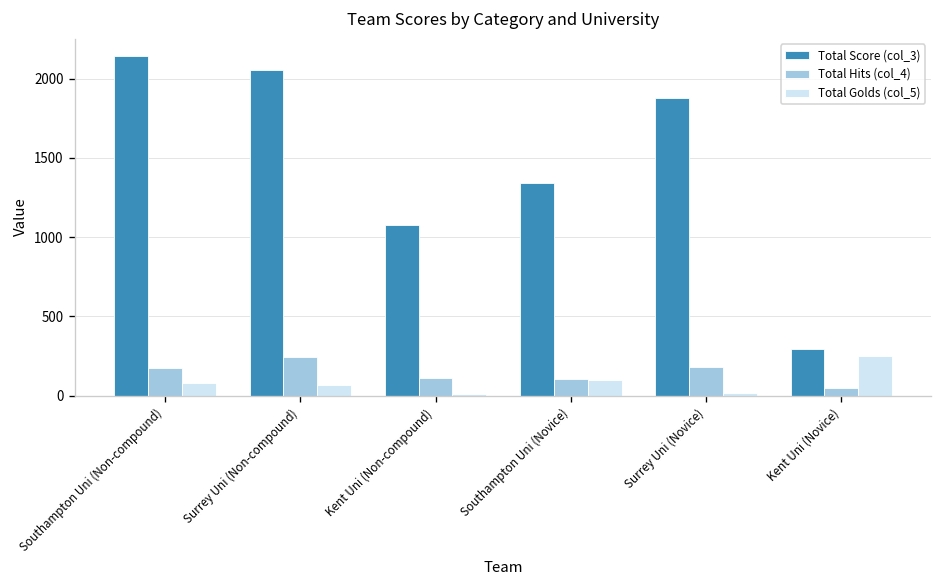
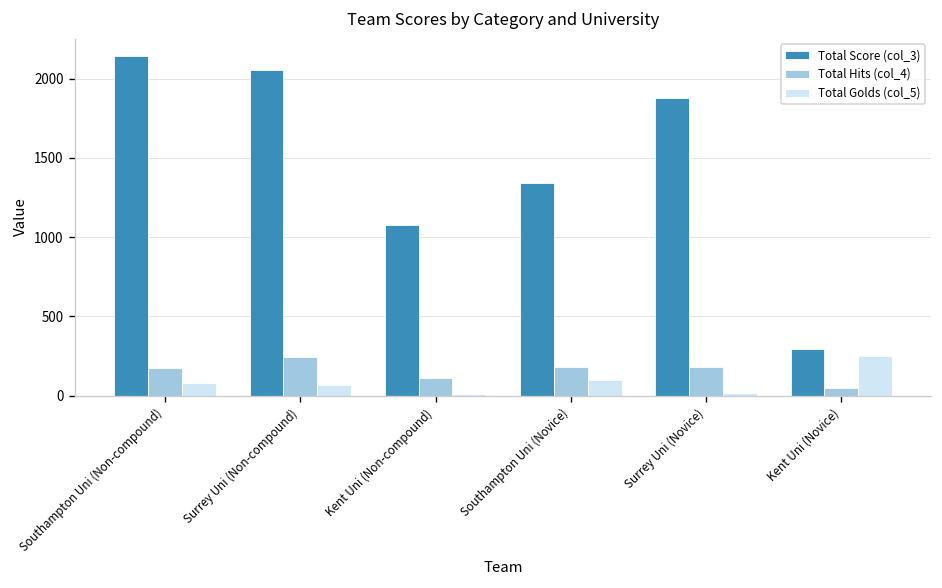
Total Hits (col_4), Southampton Uni (Novice): 110 -> 180
